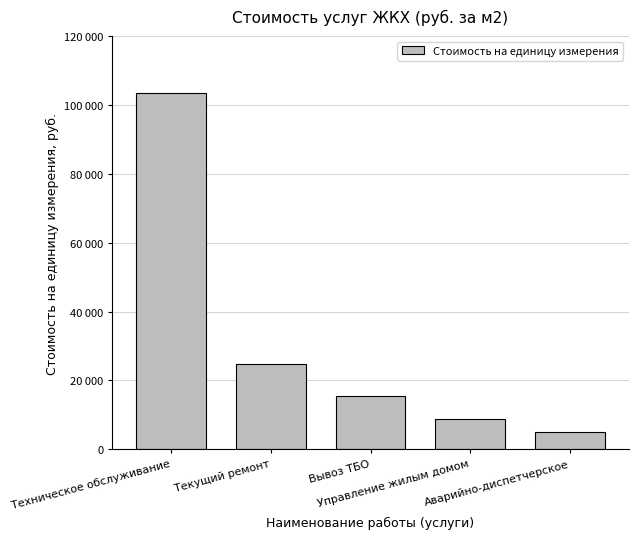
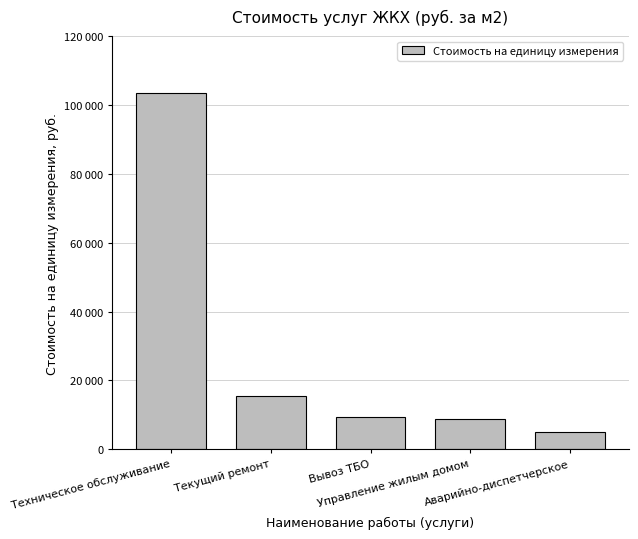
Текущий ремонт: 25000 -> 15000
Вывоз ТБО: 15000 -> 9000
